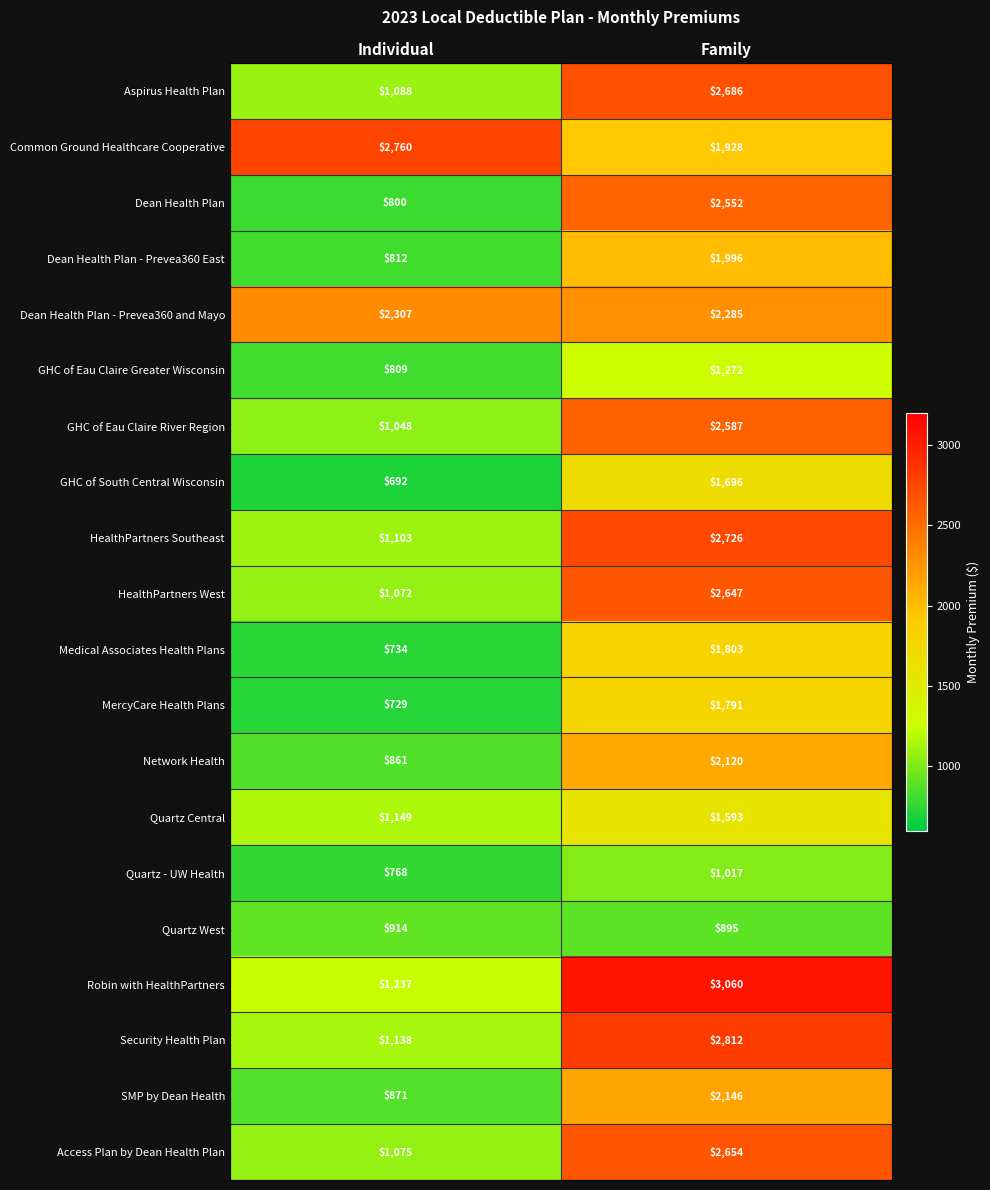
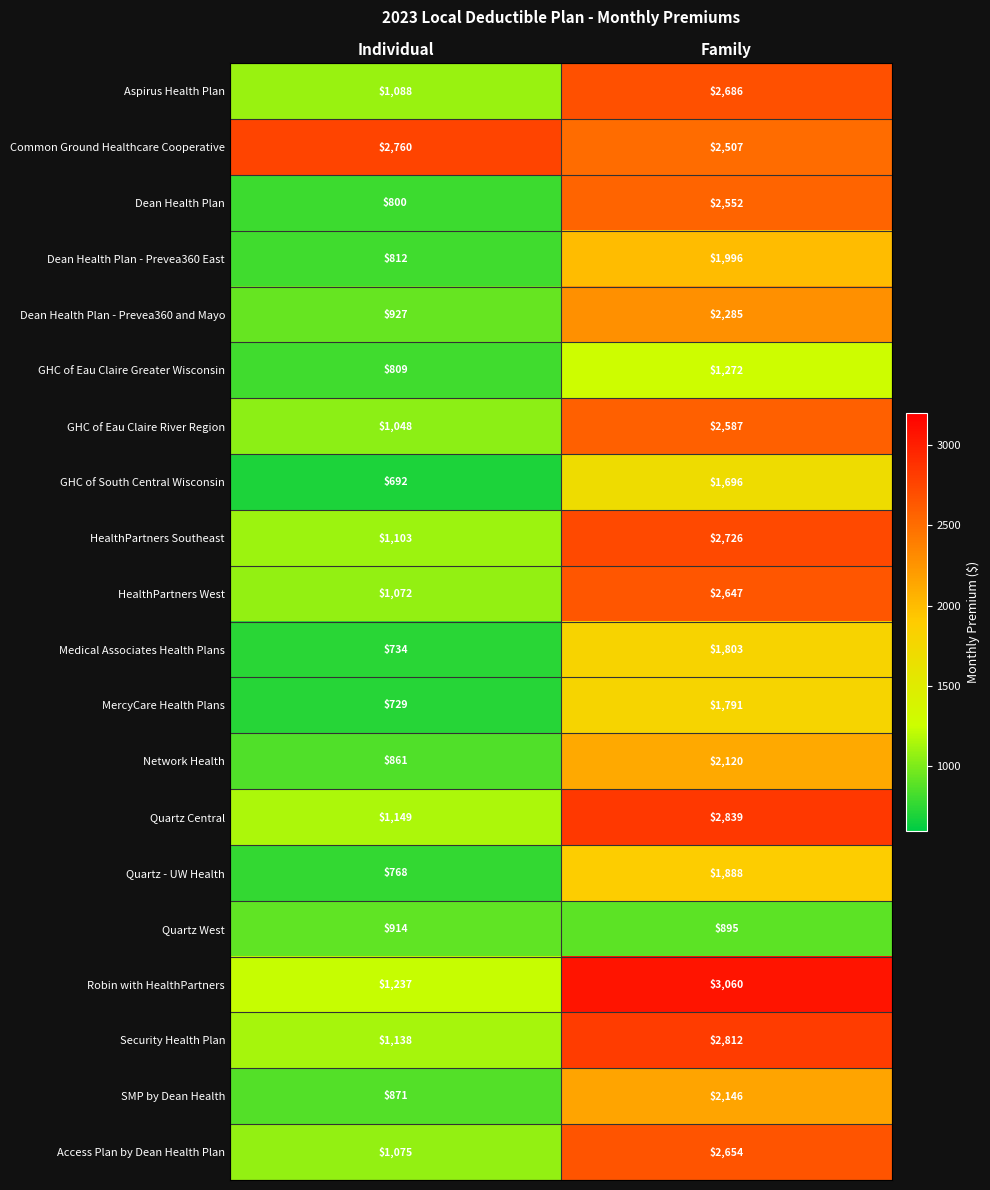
Common Ground Healthcare Cooperative, Family: $1,928 -> $2,507
Dean Health Plan - Prevea360 and Mayo, Individual: $2,307 -> $927
Quartz Central, Family: $1,593 -> $2,839
Quartz - UW Health, Family: $1,017 -> $1,888
